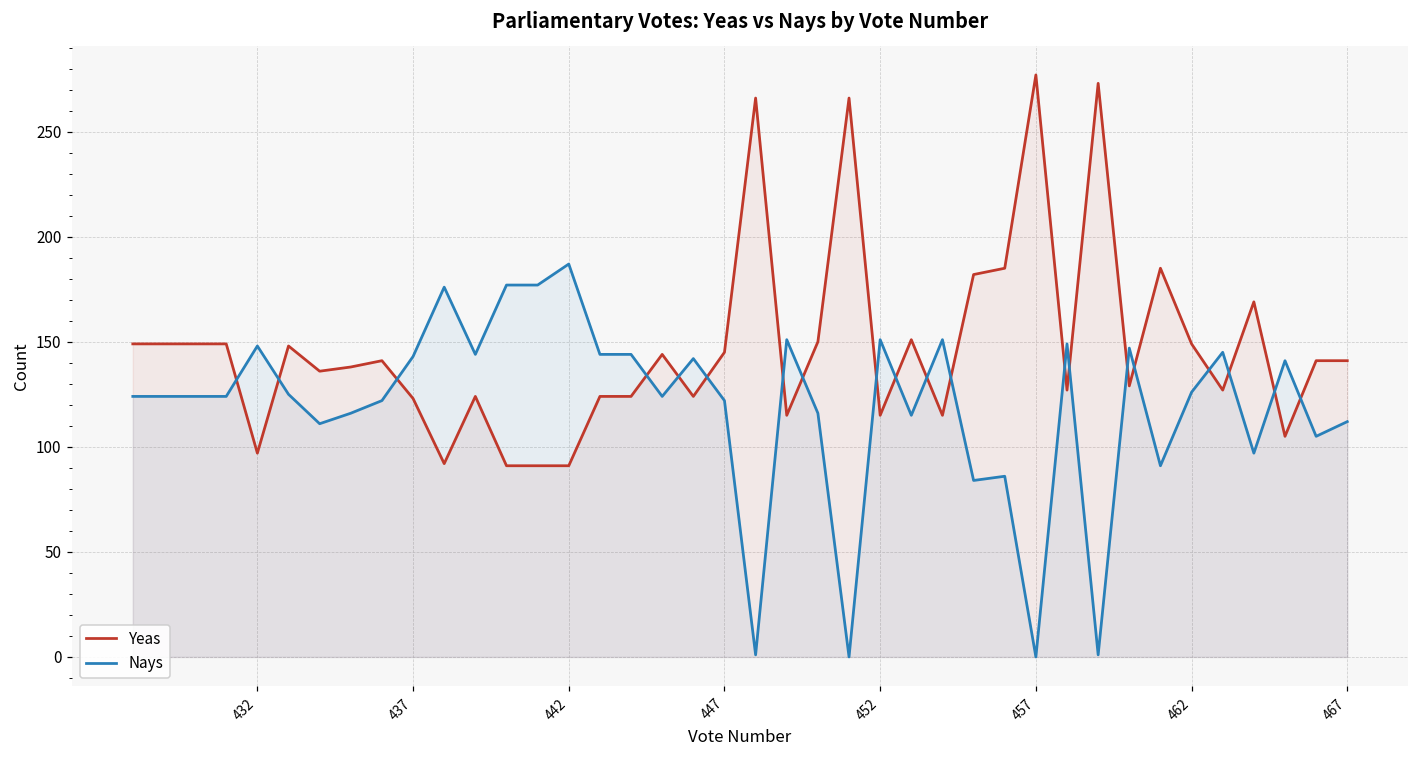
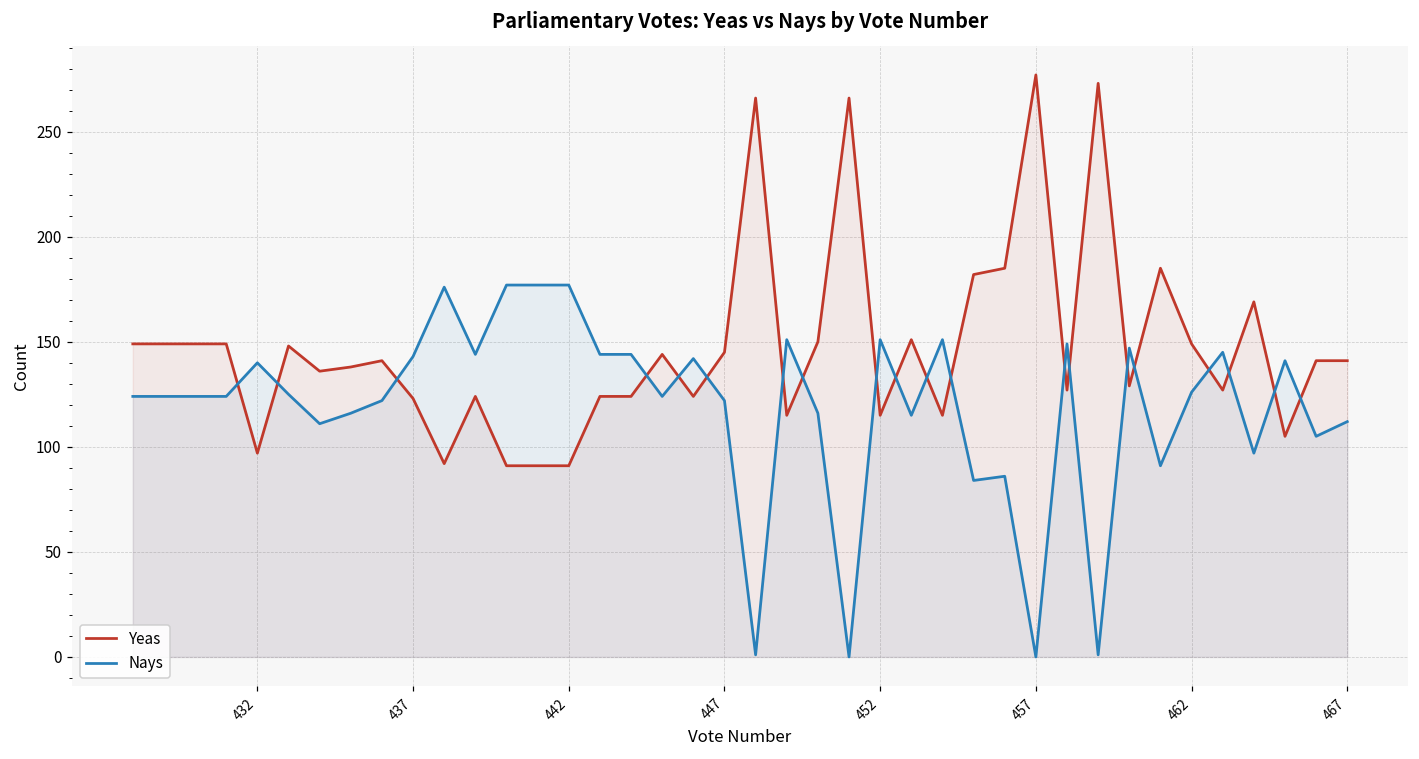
Nays, 432: 148 -> 140
Nays, 442: 187 -> 177
